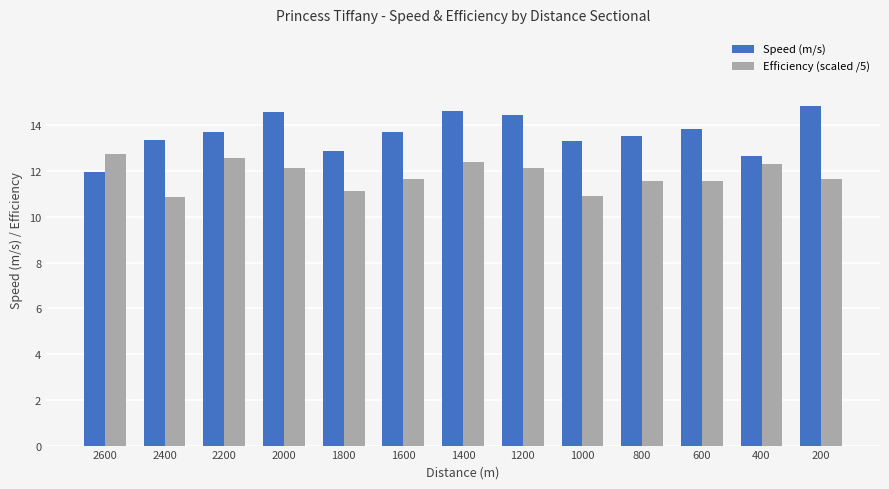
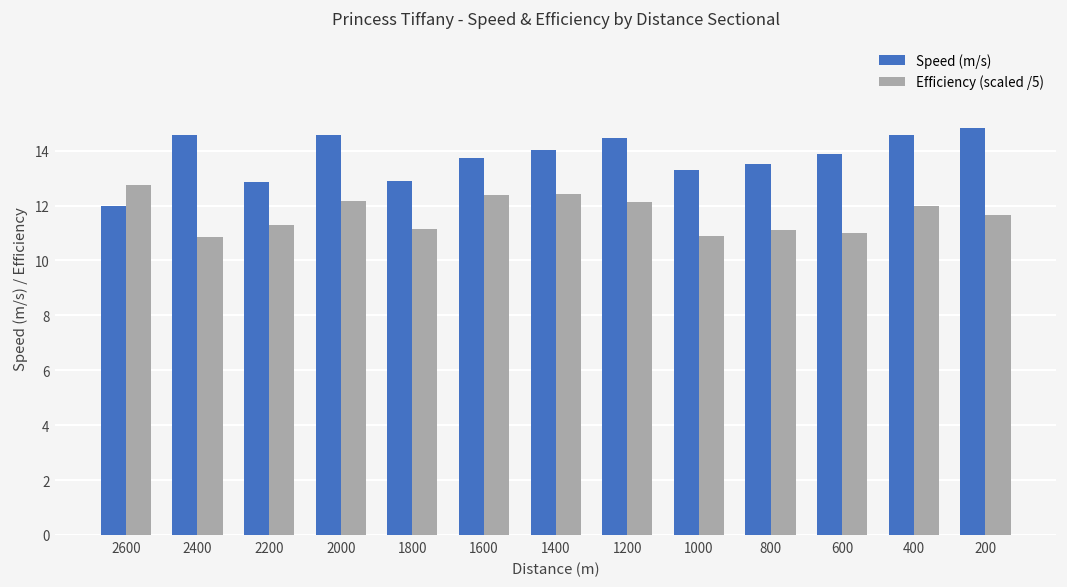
Speed (m/s), 2400: 13.4 -> 14.6
Speed (m/s), 2200: 13.7 -> 12.8
Efficiency (scaled /5), 2200: 12.6 -> 11.3
Efficiency (scaled /5), 1600: 11.7 -> 12.4
Speed (m/s), 1400: 14.7 -> 14.0
Efficiency (scaled /5), 800: 11.6 -> 11.1
Efficiency (scaled /5), 600: 11.6 -> 11.0
Speed (m/s), 400: 12.7 -> 14.6
Efficiency (scaled /5), 400: 12.3 -> 12.0
